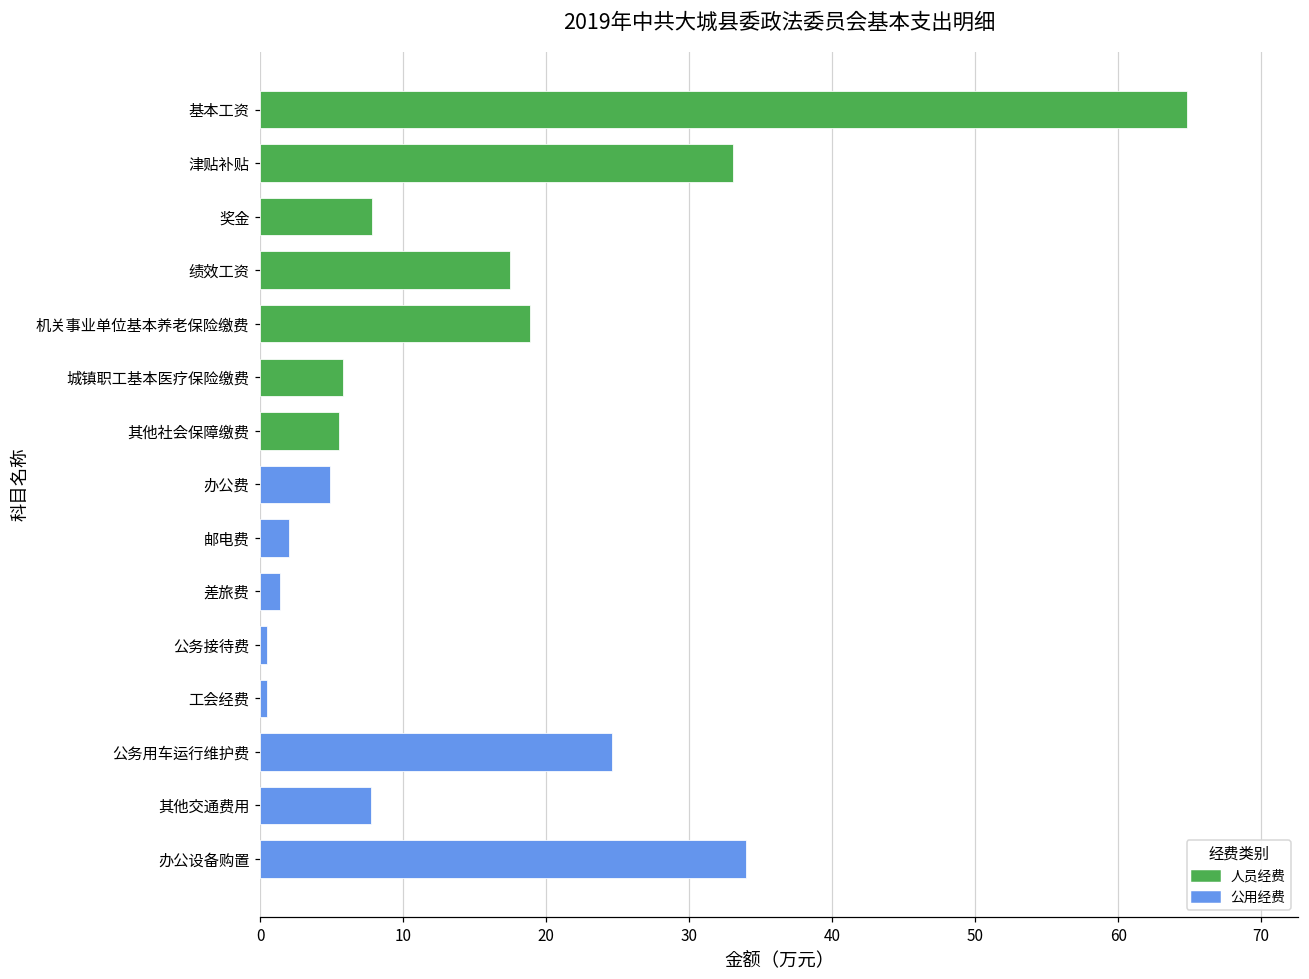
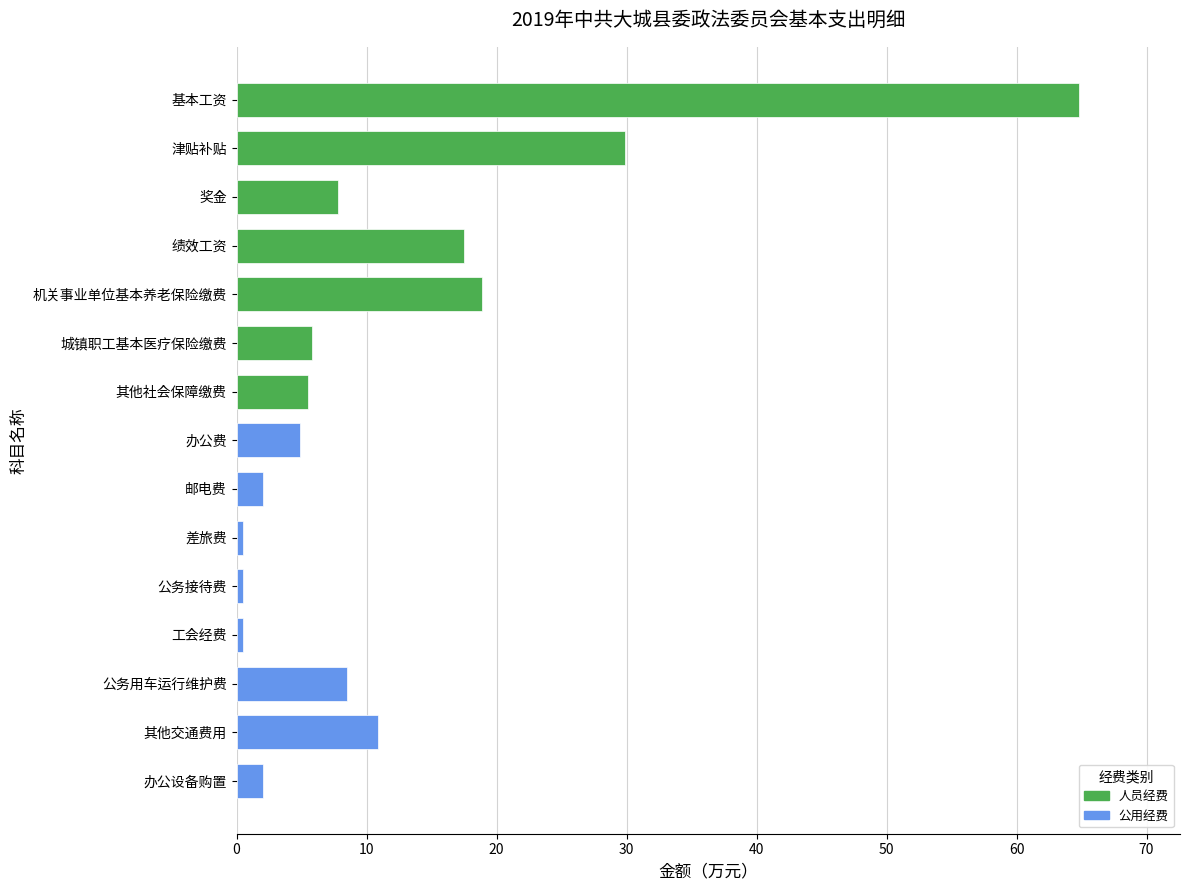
津贴补贴: 33.0 -> 29.9
差旅费: 1.4 -> 0.5
公务用车运行维护费: 24.6 -> 8.5
其他交通费用: 7.7 -> 10.9
办公设备购置: 34 -> 2
